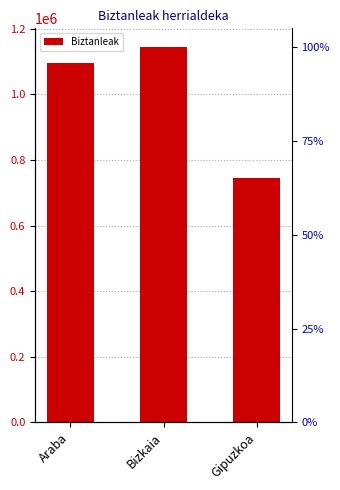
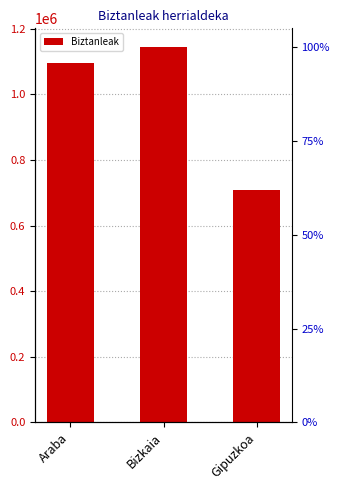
Gipuzkoa: 740000 -> 710000
